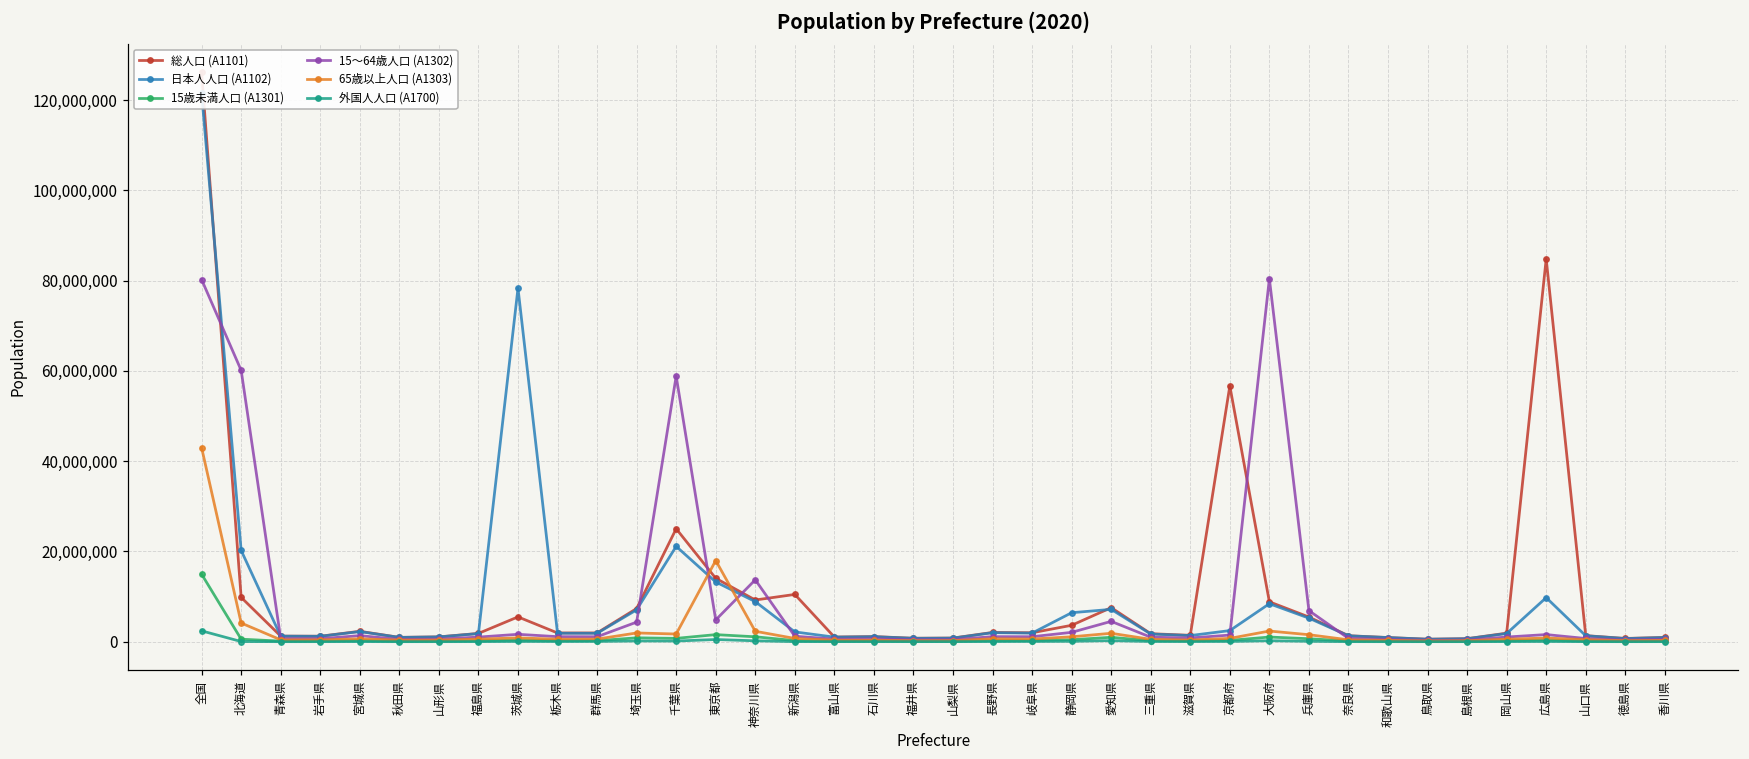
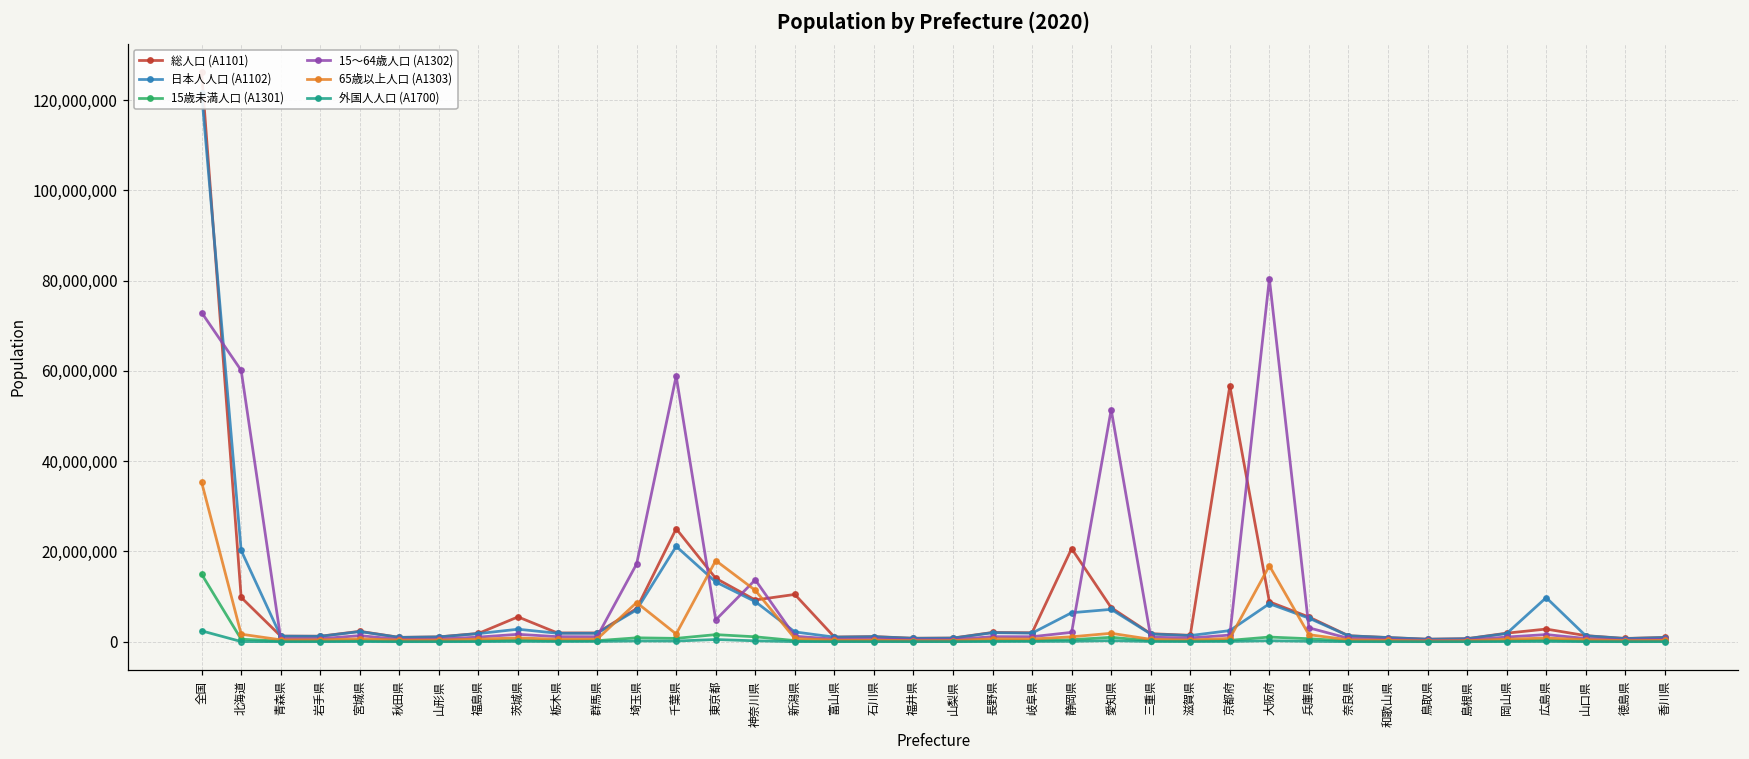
15～64歳人口 (A1302), 全国: 80,000,000 -> 73,000,000
65歳以上人口 (A1303), 全国: 43,000,000 -> 35,000,000
65歳以上人口 (A1303), 北海道: 4,000,000 -> 2,000,000
日本人人口 (A1102), 茨城県: 78,000,000 -> 3,000,000
15～64歳人口 (A1302), 埼玉県: 4,000,000 -> 17,000,000
65歳以上人口 (A1303), 埼玉県: 2,000,000 -> 9,000,000
65歳以上人口 (A1303), 神奈川県: 2,000,000 -> 11,000,000
総人口 (A1101), 静岡県: 4,000,000 -> 21,000,000
15～64歳人口 (A1302), 愛知県: 5,000,000 -> 51,000,000
65歳以上人口 (A1303), 大阪府: 2,000,000 -> 17,000,000
15～64歳人口 (A1302), 兵庫県: 7,000,000 -> 3,000,000
総人口 (A1101), 広島県: 85,000,000 -> 3,000,000
